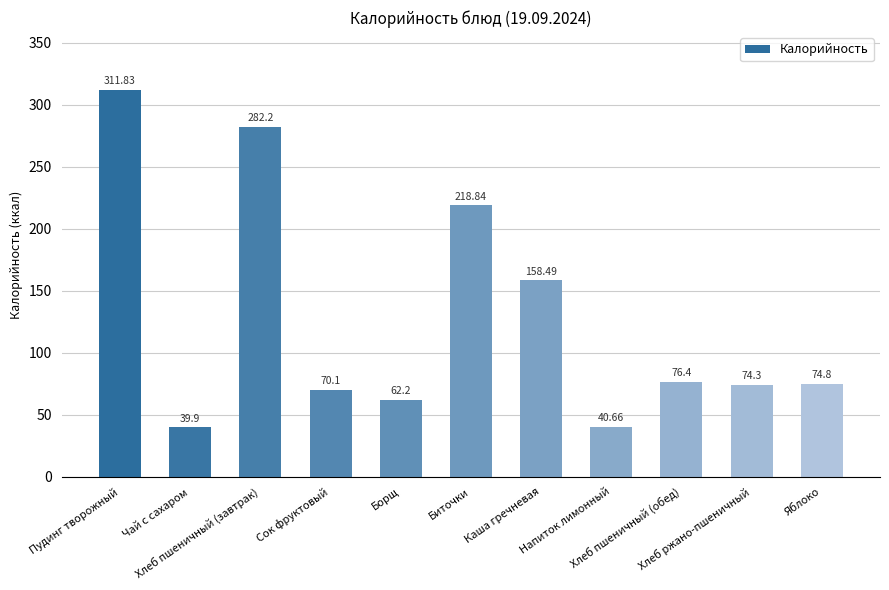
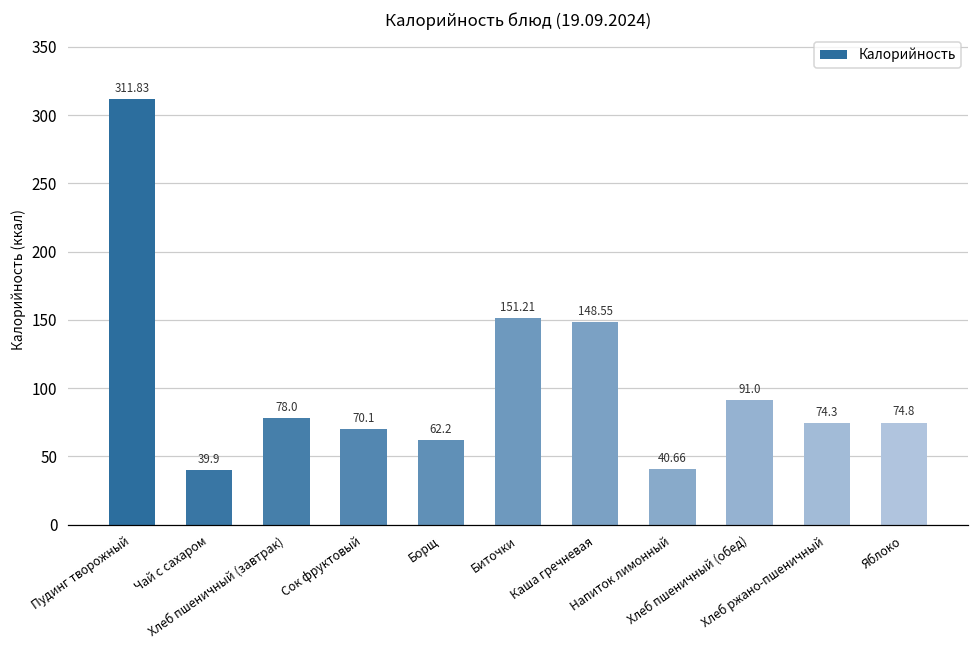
Хлеб пшеничный (завтрак): 282.2 -> 78.0
Биточки: 218.84 -> 151.21
Каша гречневая: 158.49 -> 148.55
Хлеб пшеничный (обед): 76.4 -> 91.0
